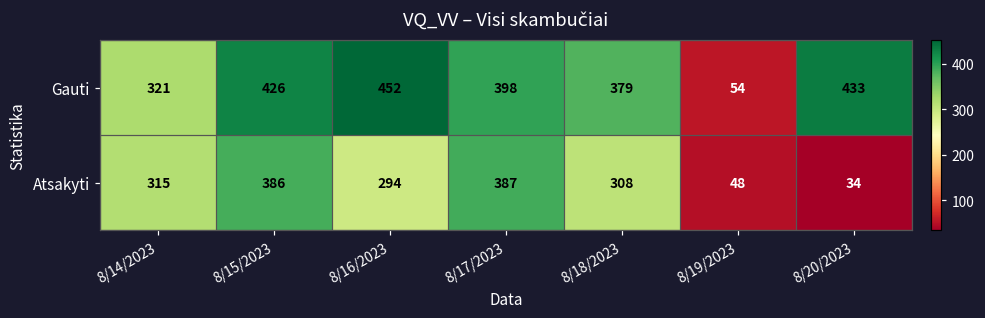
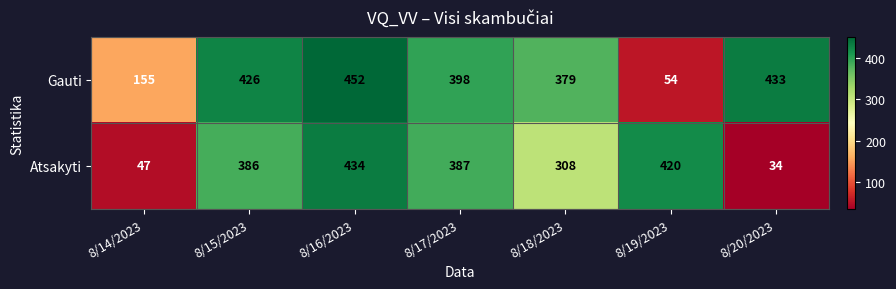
Gauti, 8/14/2023: 321 -> 155
Atsakyti, 8/14/2023: 315 -> 47
Atsakyti, 8/16/2023: 294 -> 434
Atsakyti, 8/19/2023: 48 -> 420
